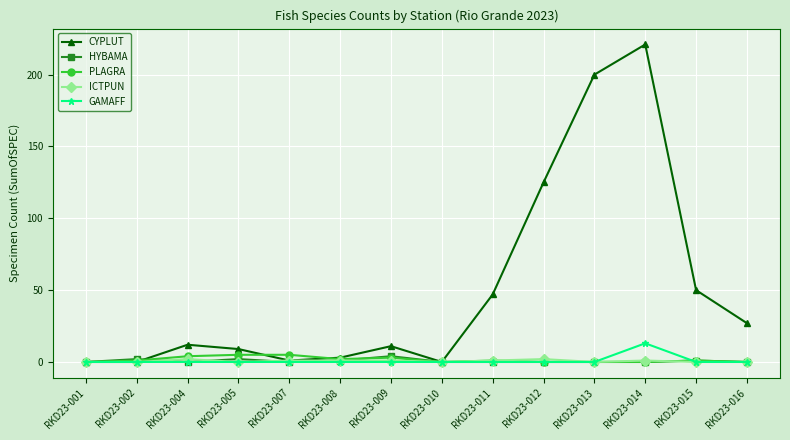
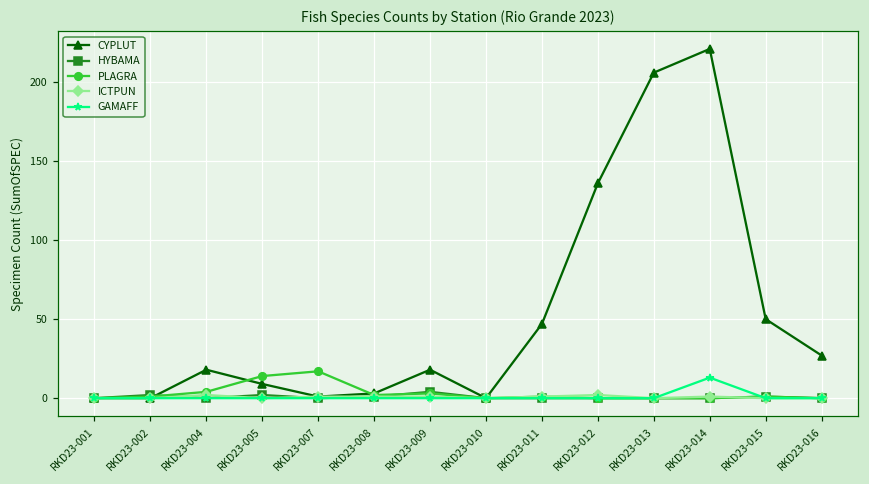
CYPLUT, RKD23-004: 12 -> 18
PLAGRA, RKD23-005: 5 -> 14
PLAGRA, RKD23-007: 5 -> 17
CYPLUT, RKD23-009: 11 -> 18
CYPLUT, RKD23-012: 125 -> 136
CYPLUT, RKD23-013: 200 -> 206
